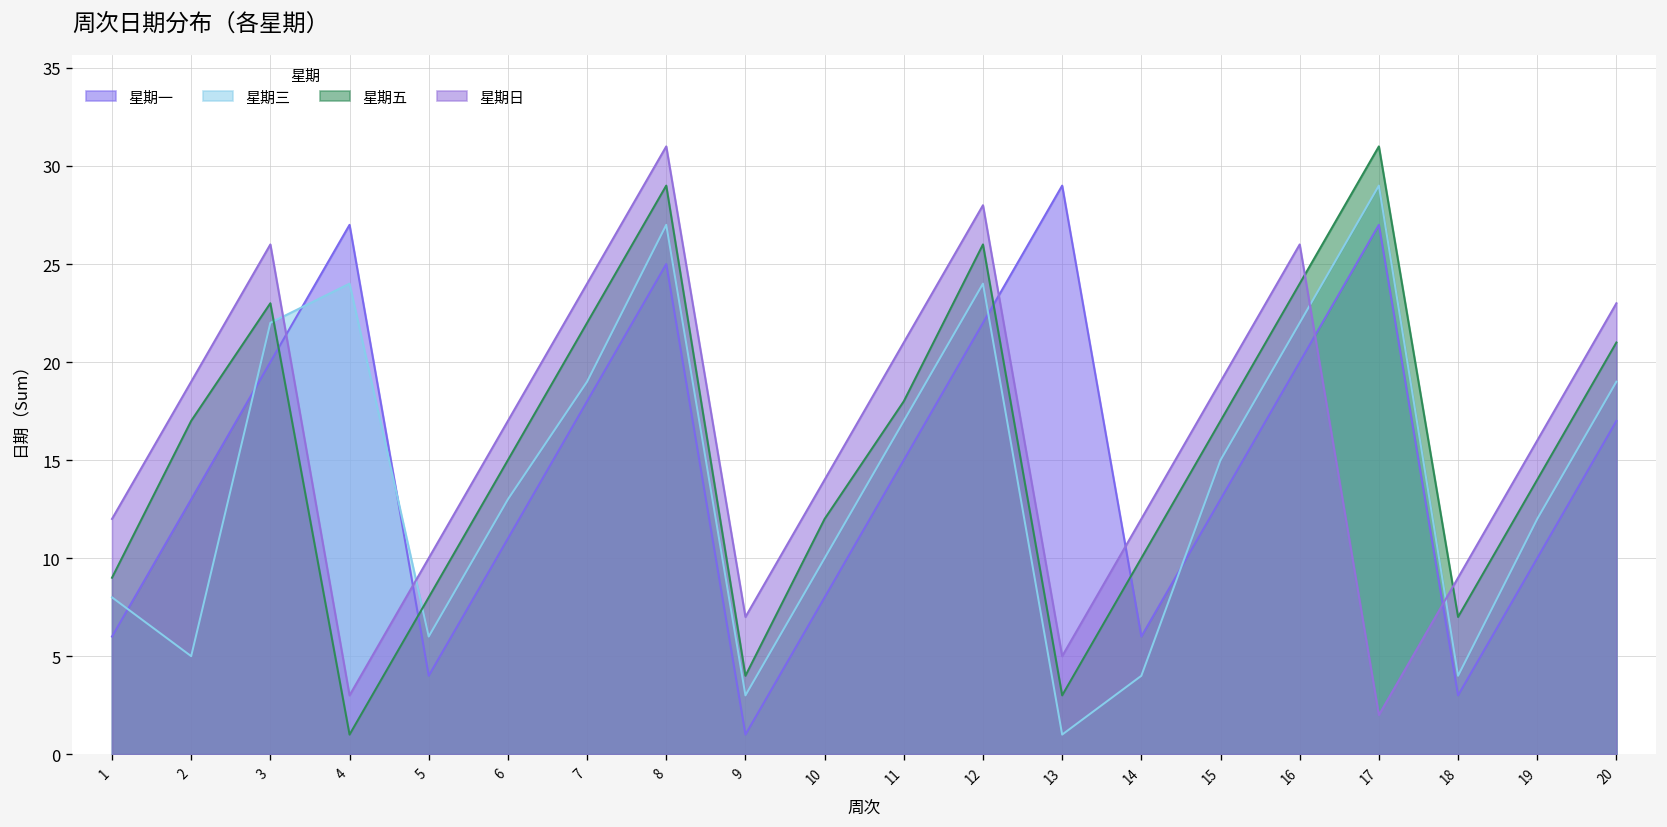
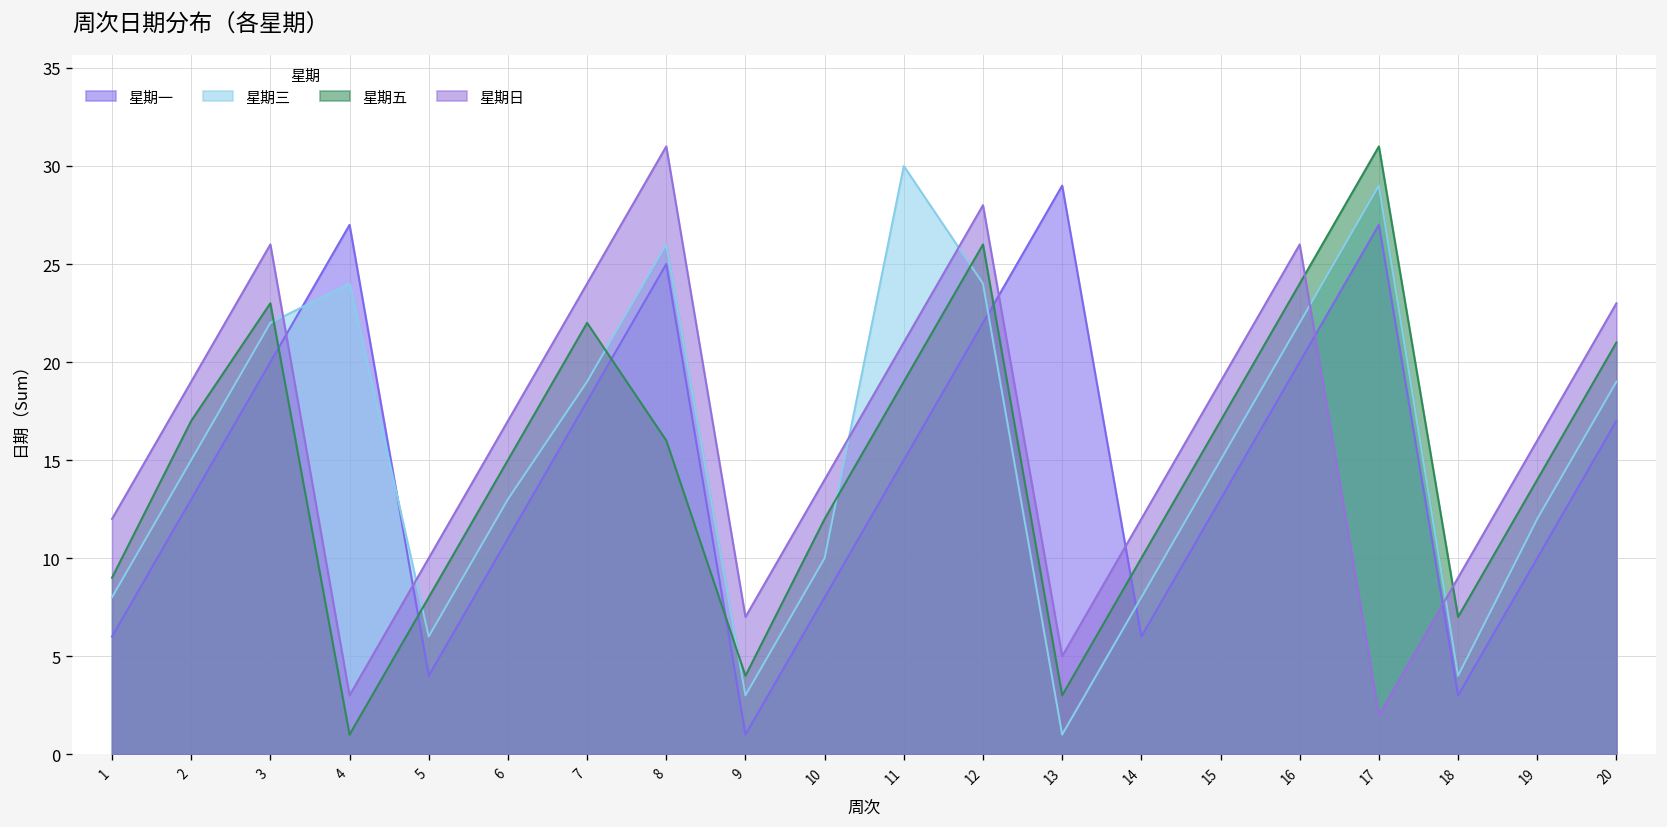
星期三, 2: 5 -> 15
星期三, 8: 27 -> 26
星期五, 8: 29 -> 16
星期三, 11: 17 -> 30
星期五, 11: 18 -> 19
星期三, 14: 4 -> 8
